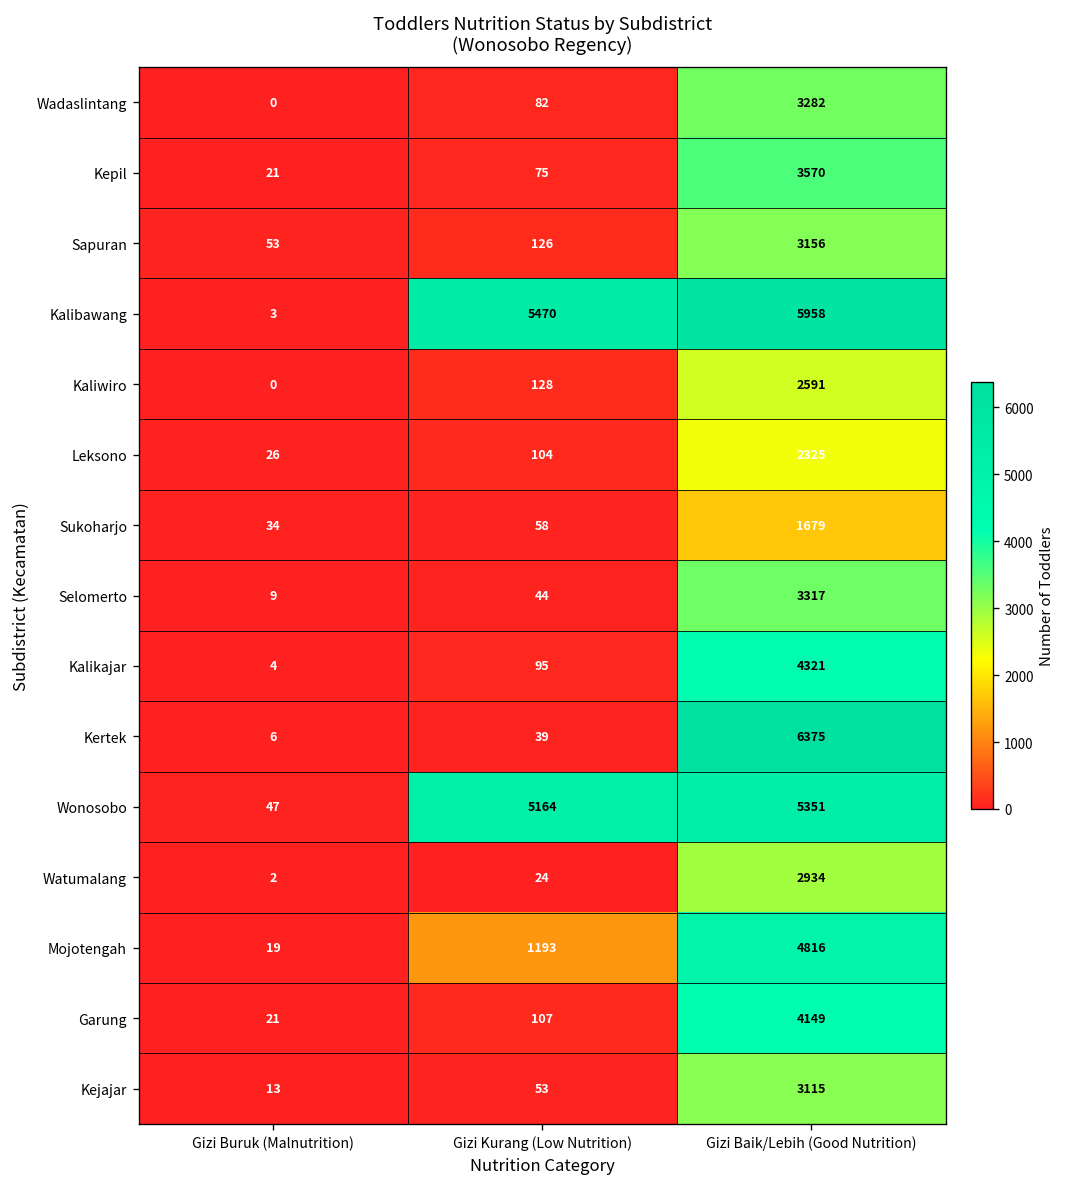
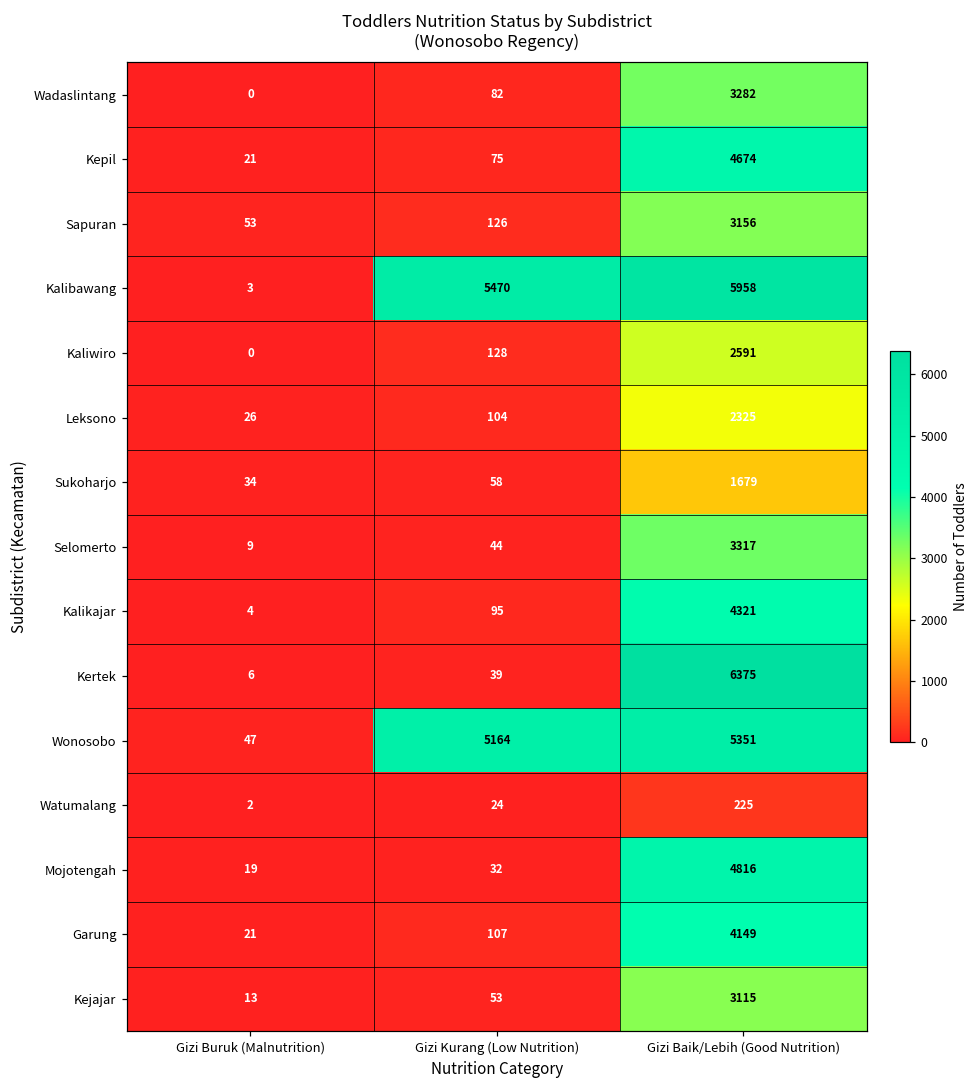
Kepil, Gizi Baik/Lebih (Good Nutrition): 3570 -> 4674
Watumalang, Gizi Baik/Lebih (Good Nutrition): 2934 -> 225
Mojotengah, Gizi Kurang (Low Nutrition): 1193 -> 32
